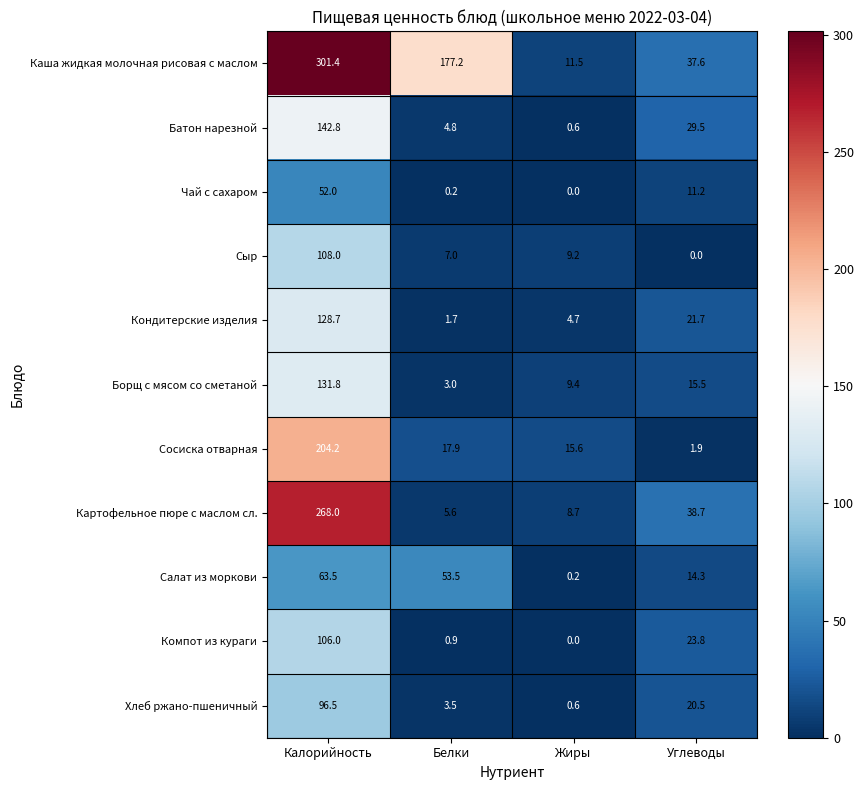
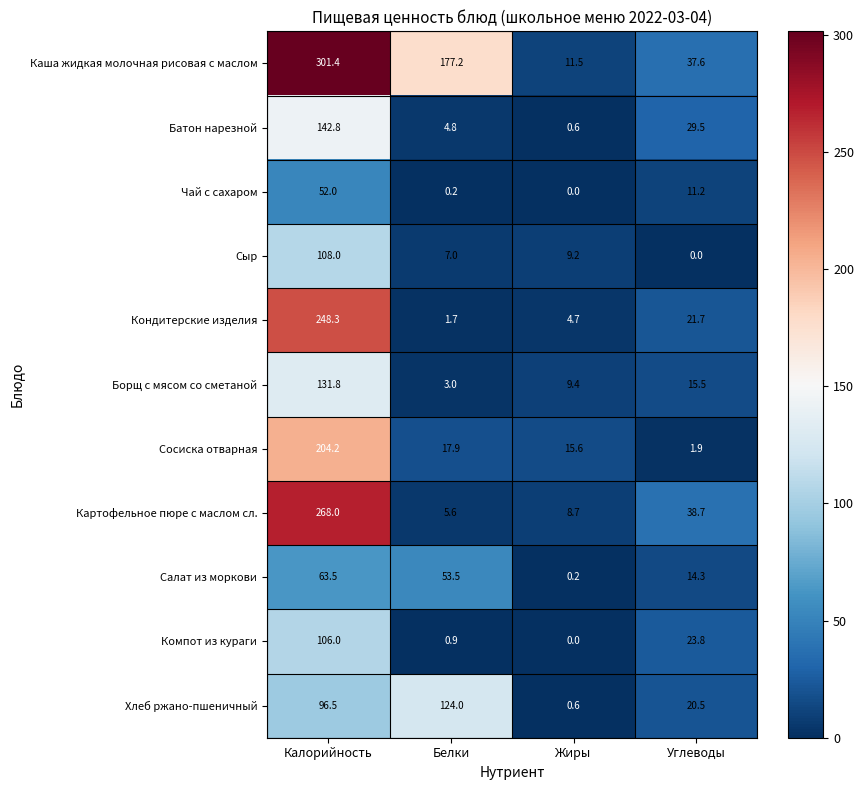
Кондитерские изделия, Калорийность: 128.7 -> 248.3
Хлеб ржано-пшеничный, Белки: 3.5 -> 124.0
